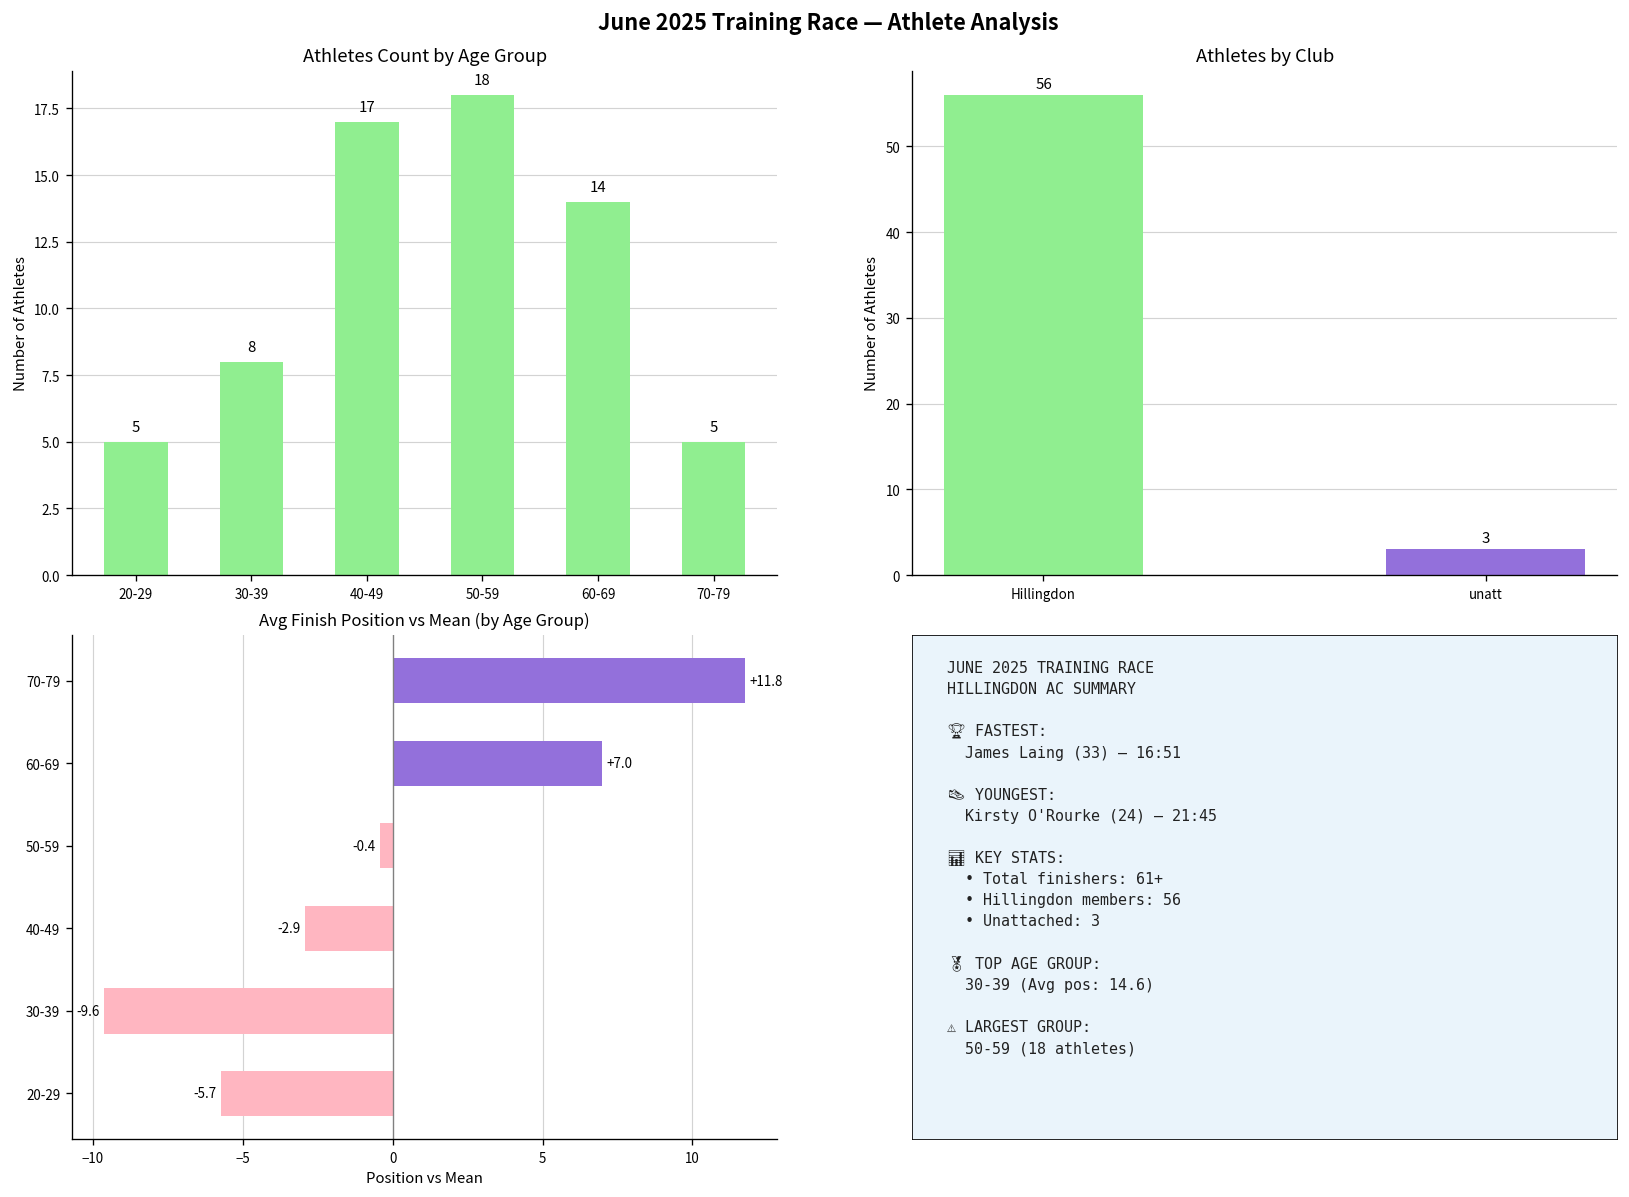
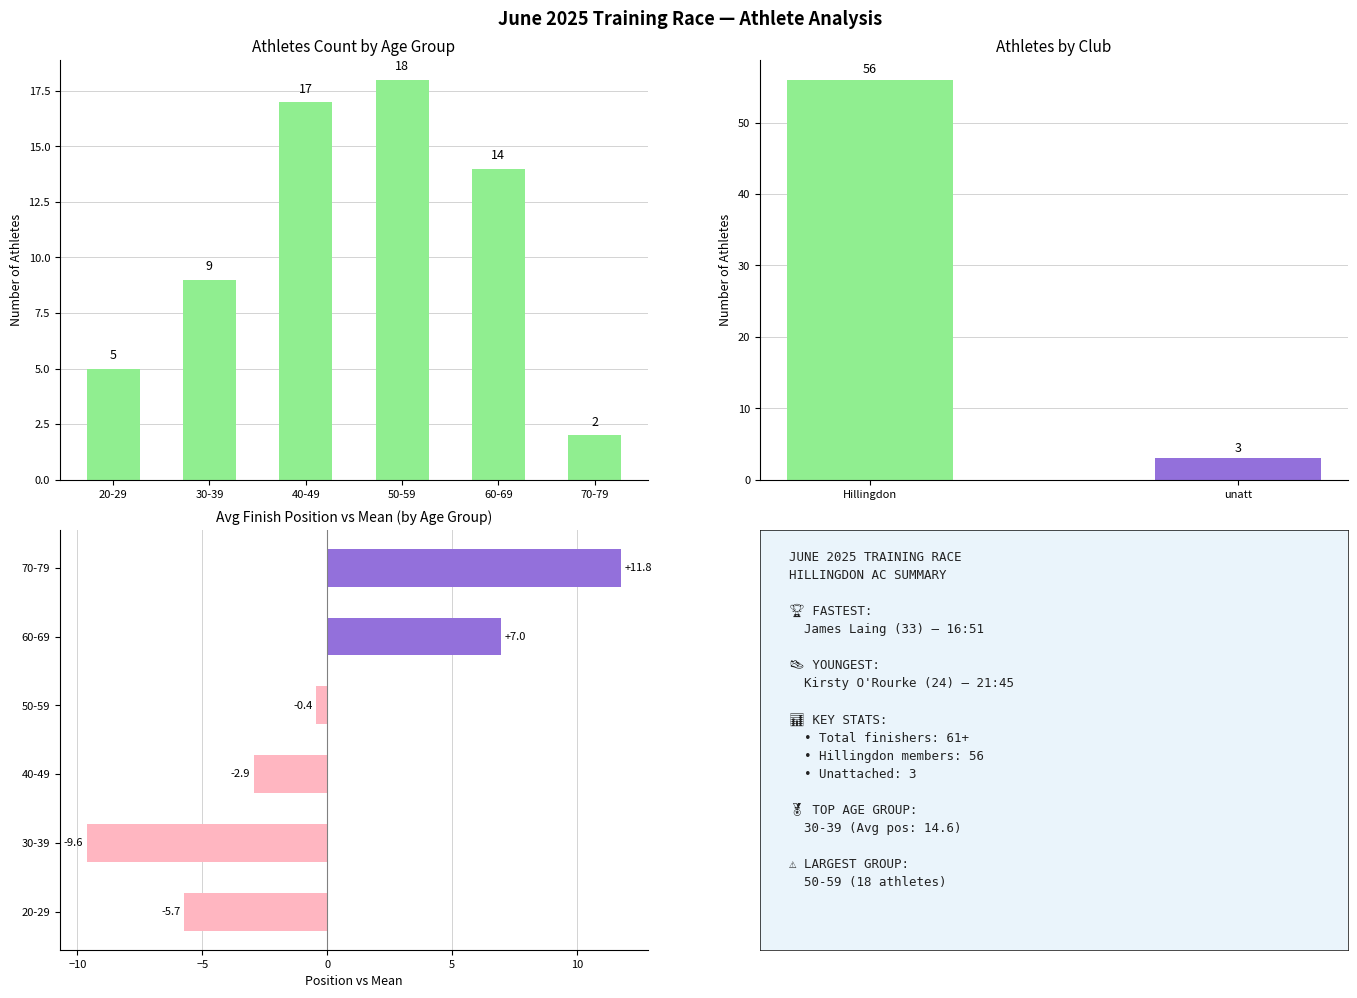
Athletes Count by Age Group, 30-39: 8 -> 9
Athletes Count by Age Group, 70-79: 5 -> 2
